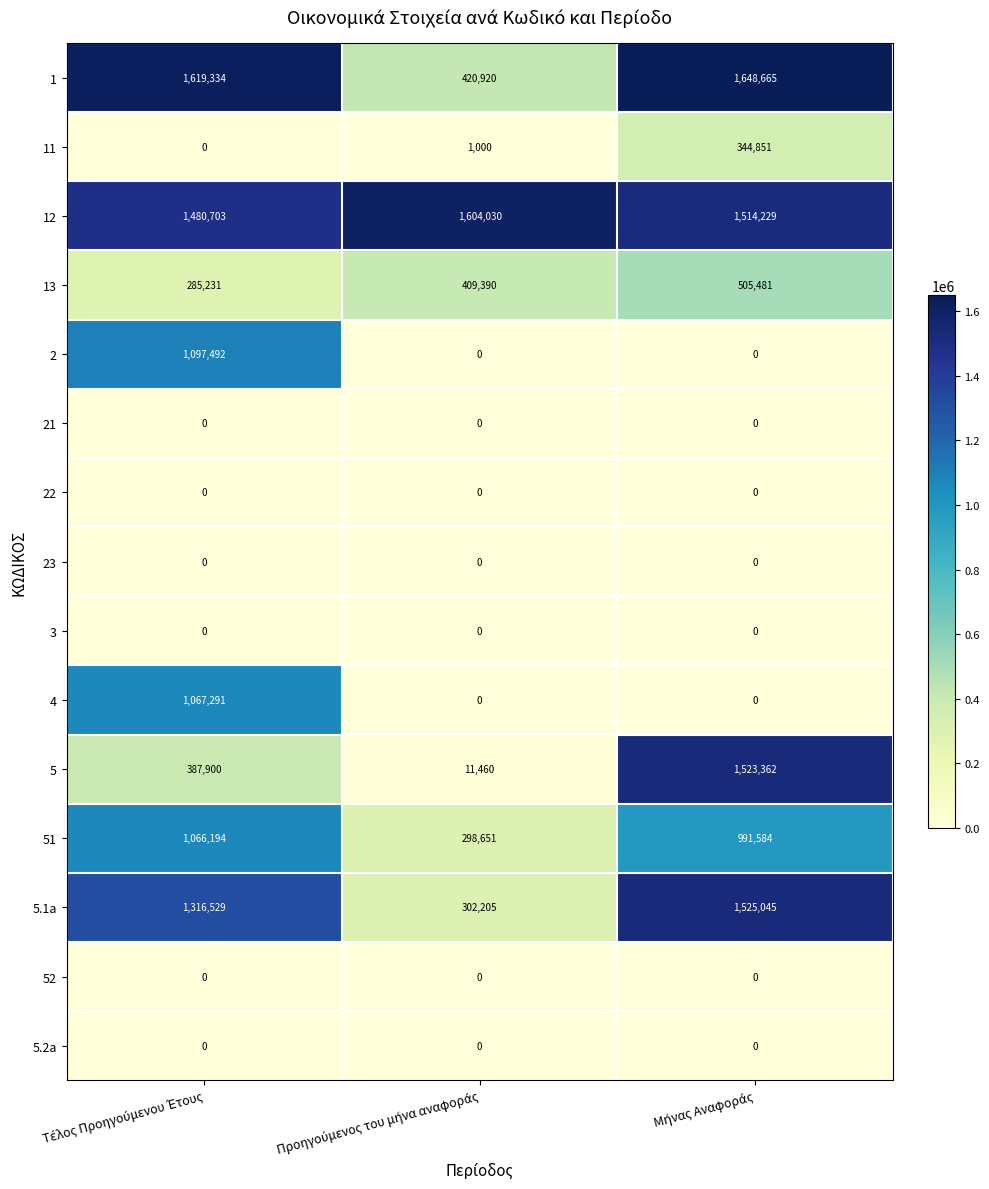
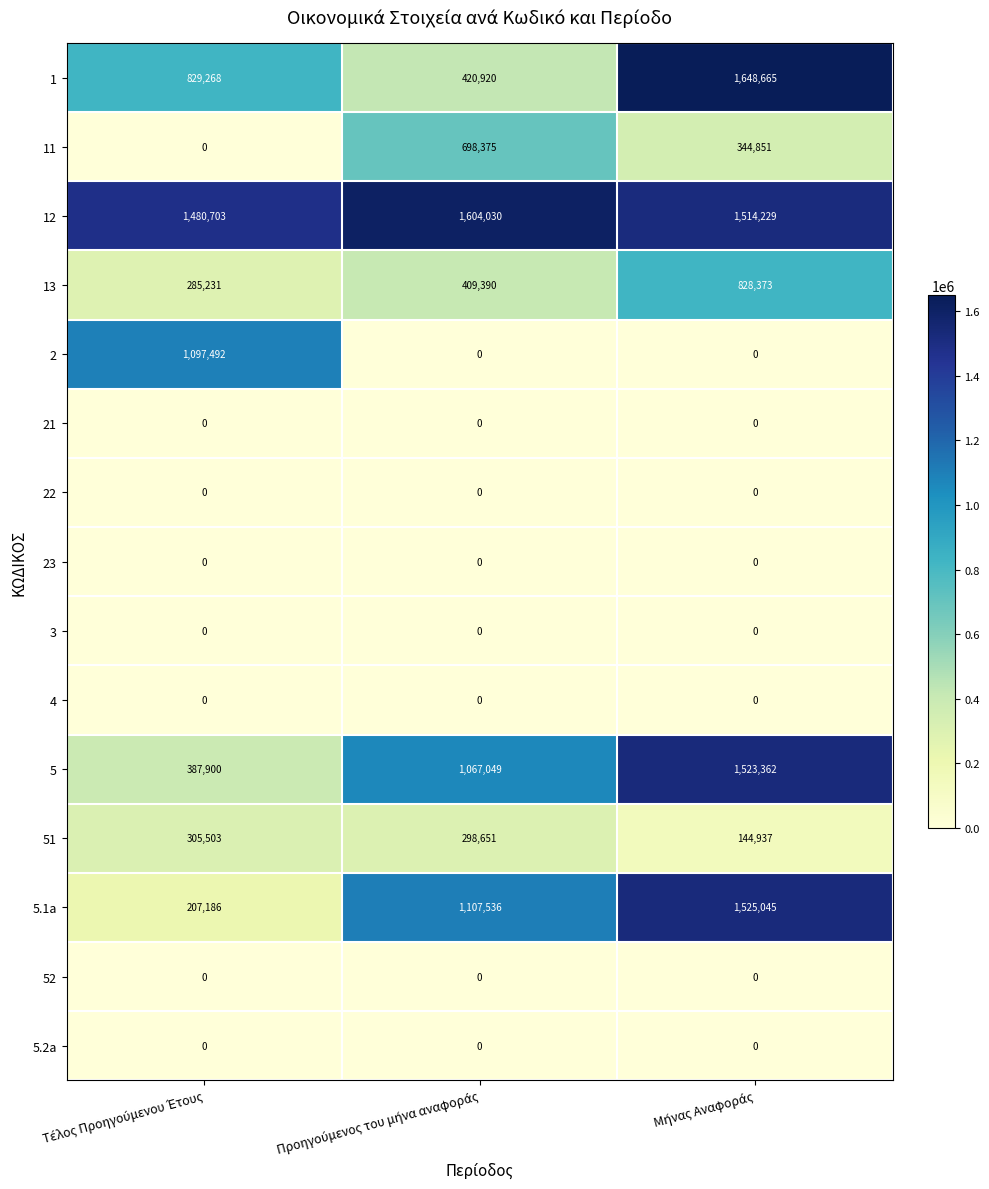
1, Τέλος Προηγούμενου Έτους: 1,619,334 -> 829,268
11, Προηγούμενος του μήνα αναφοράς: 1,000 -> 698,375
13, Μήνας Αναφοράς: 505,481 -> 828,373
4, Τέλος Προηγούμενου Έτους: 1,067,291 -> 0
5, Προηγούμενος του μήνα αναφοράς: 11,460 -> 1,067,049
51, Τέλος Προηγούμενου Έτους: 1,066,194 -> 305,503
51, Μήνας Αναφοράς: 991,584 -> 144,937
5.1a, Τέλος Προηγούμενου Έτους: 1,316,529 -> 207,186
5.1a, Προηγούμενος του μήνα αναφοράς: 302,205 -> 1,107,536
